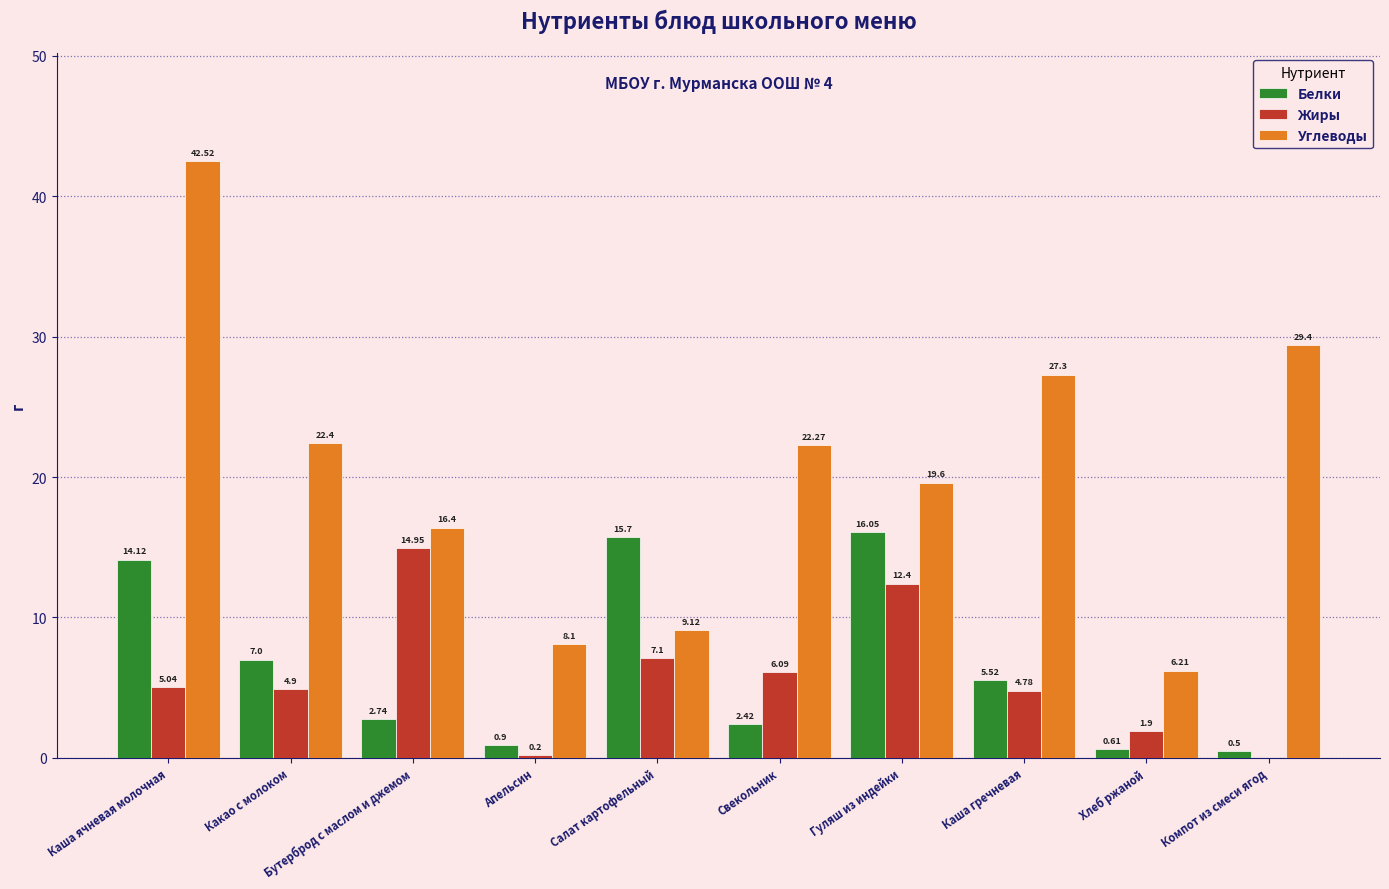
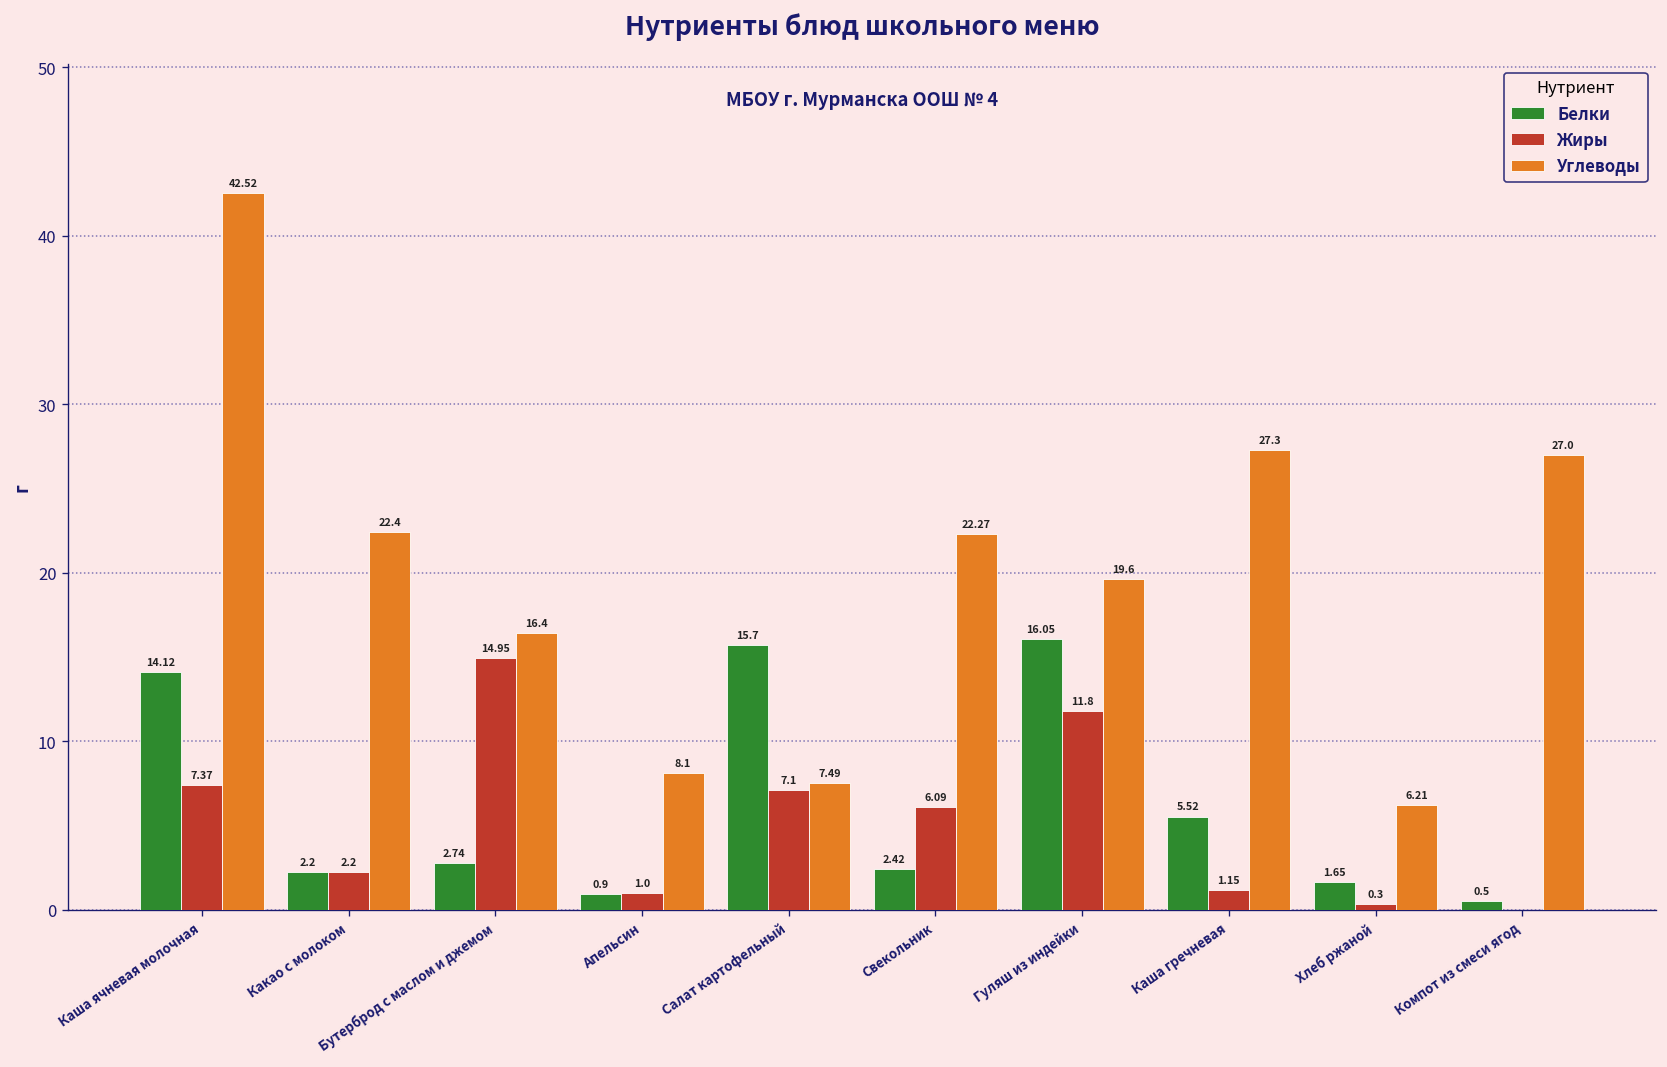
Жиры, Каша ячневая молочная: 5.04 -> 7.37
Белки, Какао с молоком: 7.0 -> 2.2
Жиры, Какао с молоком: 4.9 -> 2.2
Жиры, Апельсин: 0.2 -> 1.0
Углеводы, Салат картофельный: 9.12 -> 7.49
Жиры, Гуляш из индейки: 12.4 -> 11.8
Жиры, Каша гречневая: 4.78 -> 1.15
Белки, Хлеб ржаной: 0.61 -> 1.65
Жиры, Хлеб ржаной: 1.9 -> 0.3
Углеводы, Компот из смеси ягод: 29.4 -> 27.0
